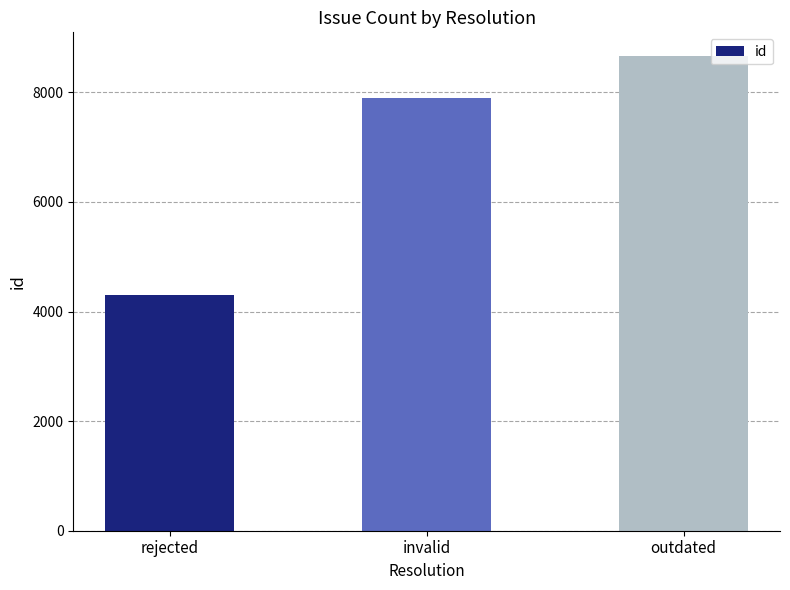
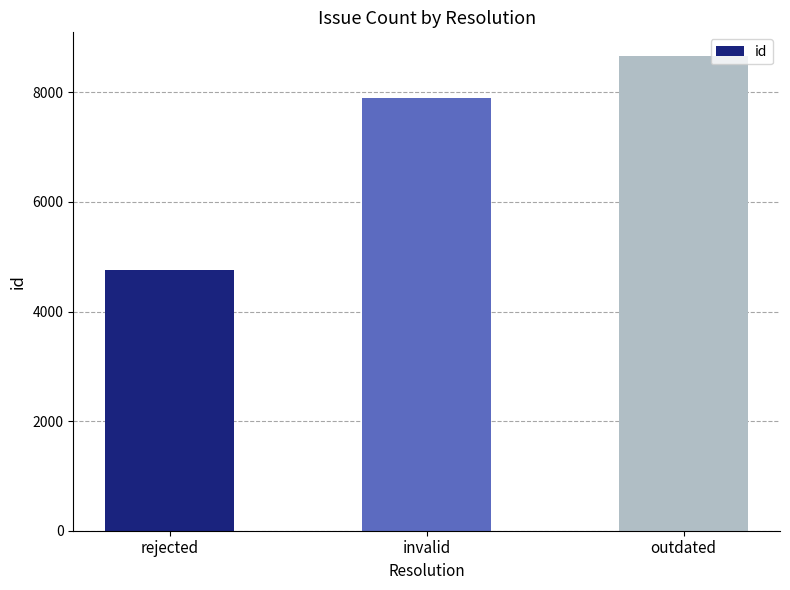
rejected: 4300 -> 4700
